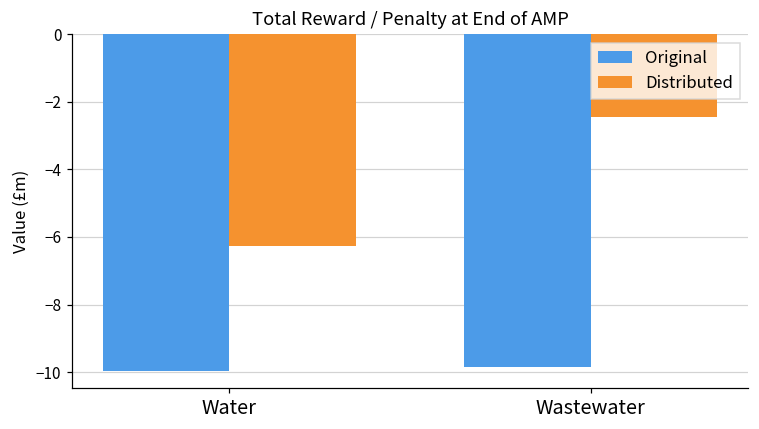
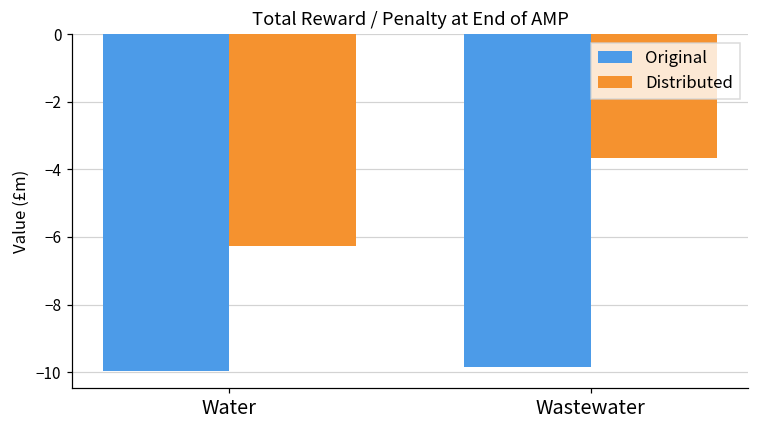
Distributed, Wastewater: -2.4 -> -3.7
